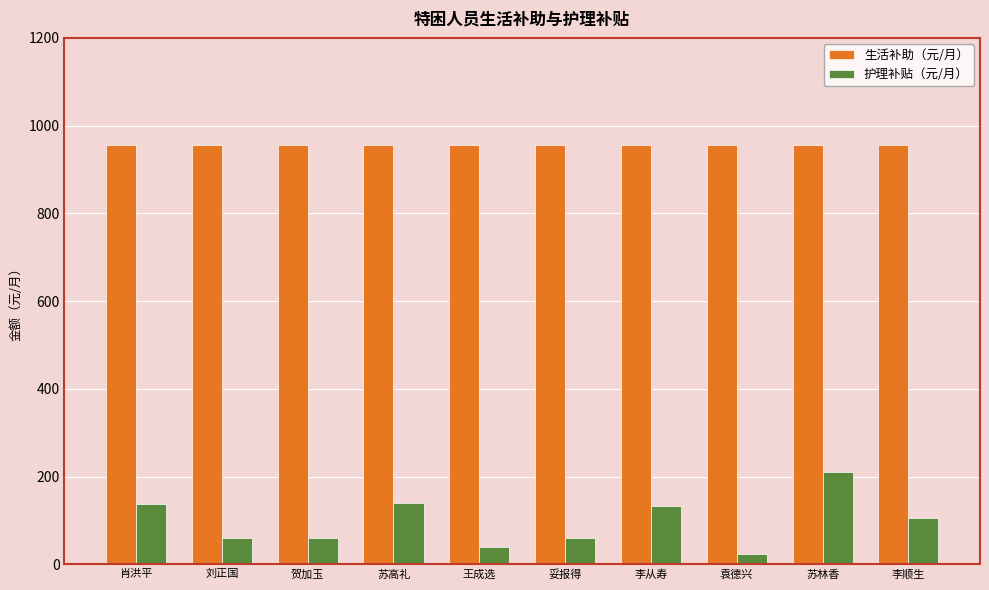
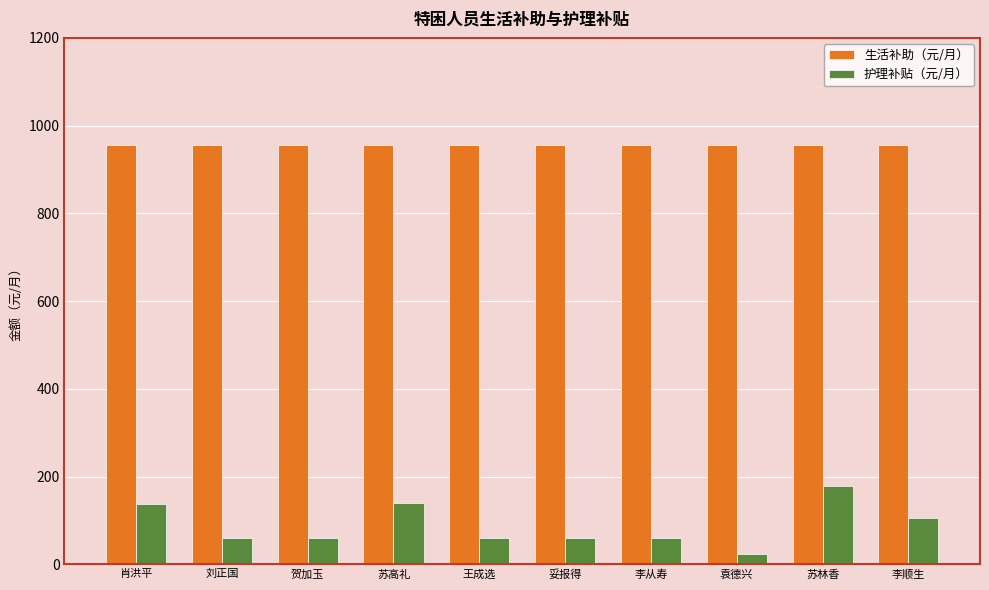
护理补贴（元/月）, 王成选: 40 -> 60
护理补贴（元/月）, 李从寿: 130 -> 60
护理补贴（元/月）, 苏林香: 210 -> 180
